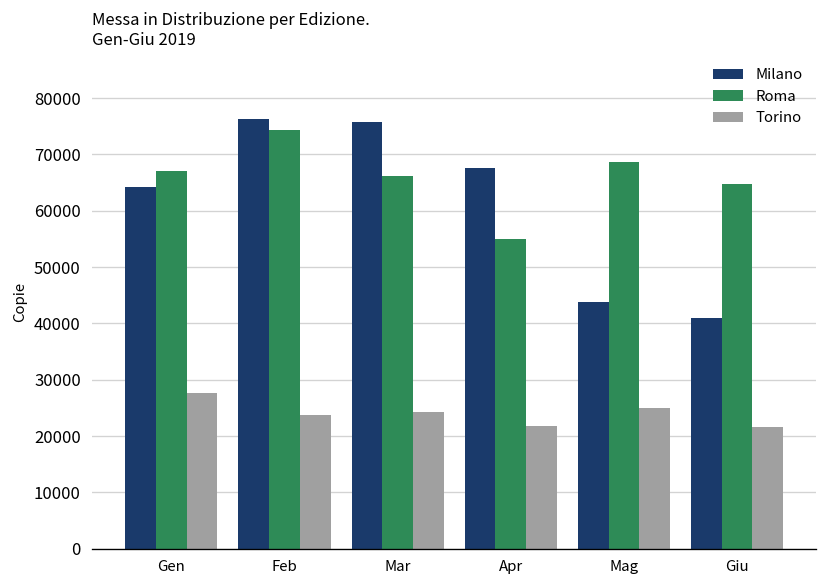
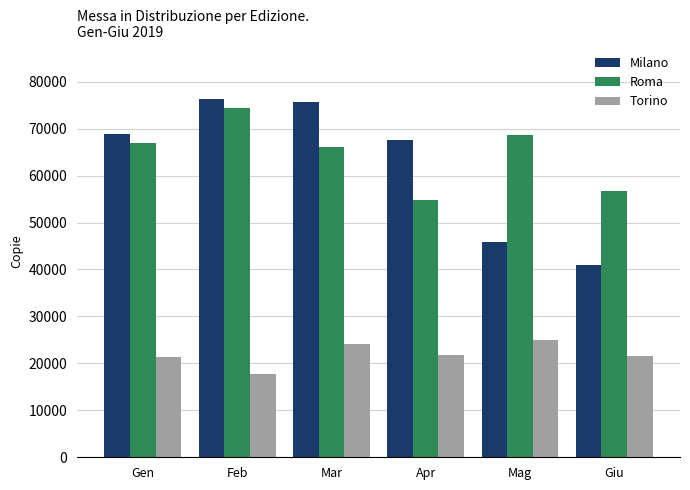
Milano, Gen: 64000 -> 69000
Torino, Gen: 28000 -> 21000
Torino, Feb: 24000 -> 18000
Milano, Mag: 44000 -> 46000
Roma, Giu: 65000 -> 57000
